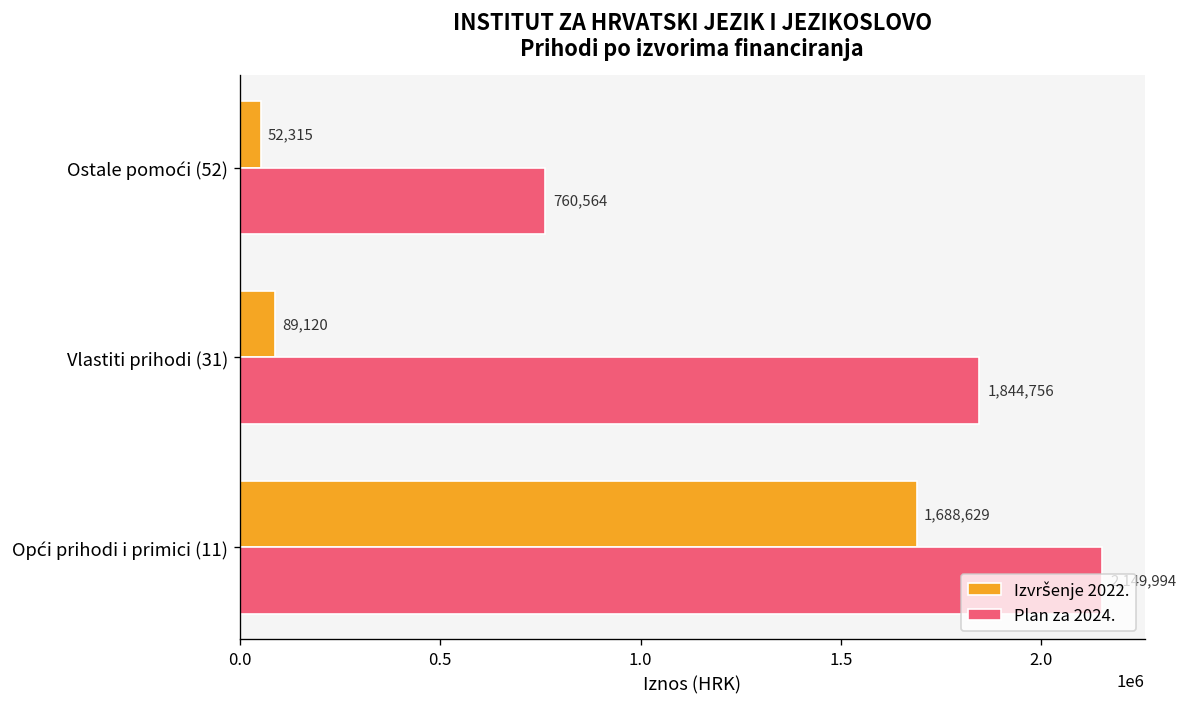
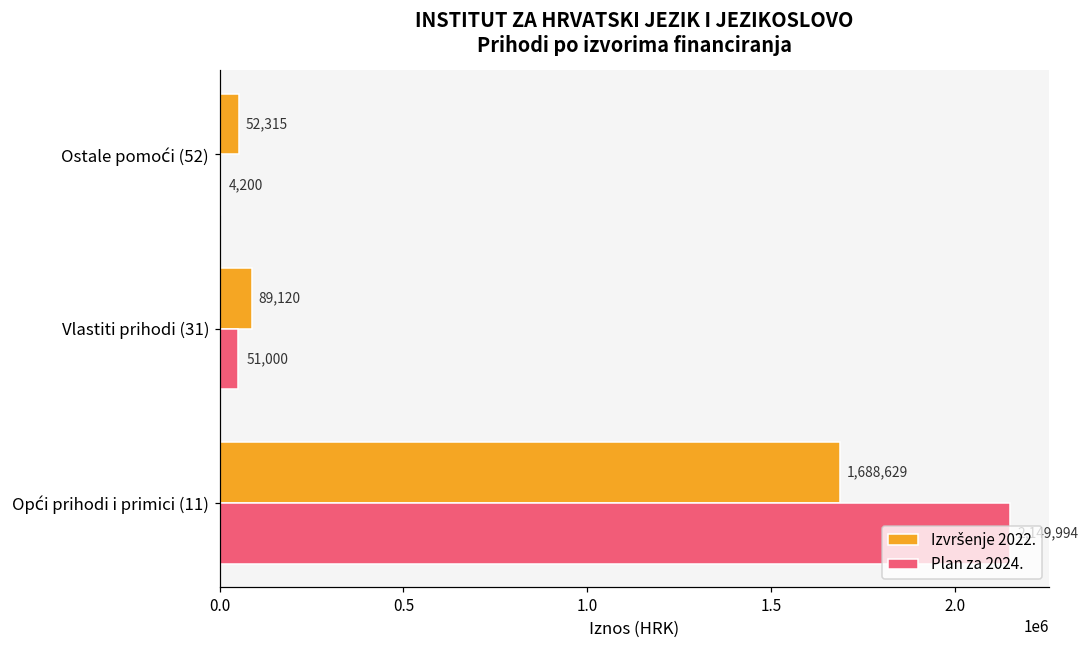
Plan za 2024., Ostale pomoći (52): 760,564 -> 4,200
Plan za 2024., Vlastiti prihodi (31): 1,844,756 -> 51,000
